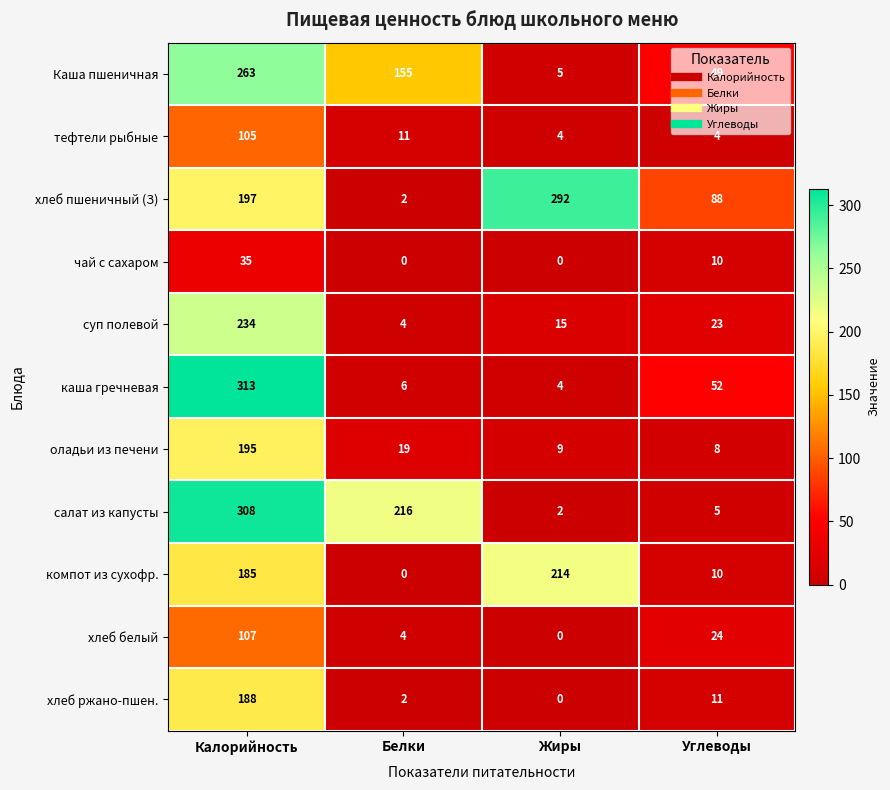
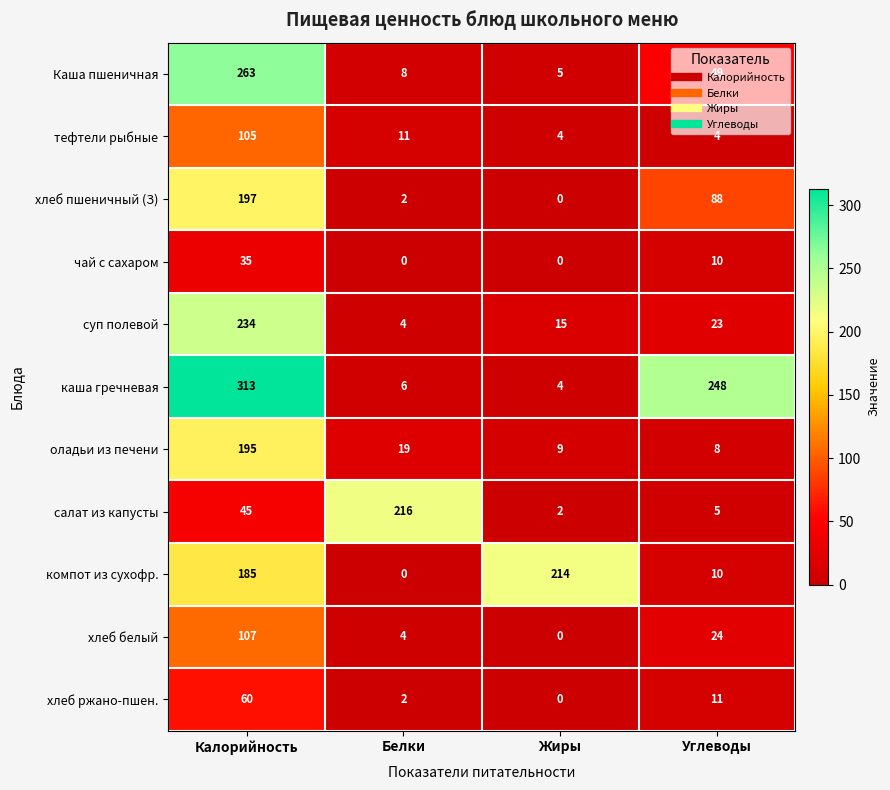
Каша пшеничная, Белки: 155 -> 8
хлеб пшеничный (З), Жиры: 292 -> 0
каша гречневая, Углеводы: 52 -> 248
салат из капусты, Калорийность: 308 -> 45
хлеб ржано-пшен., Калорийность: 188 -> 60
